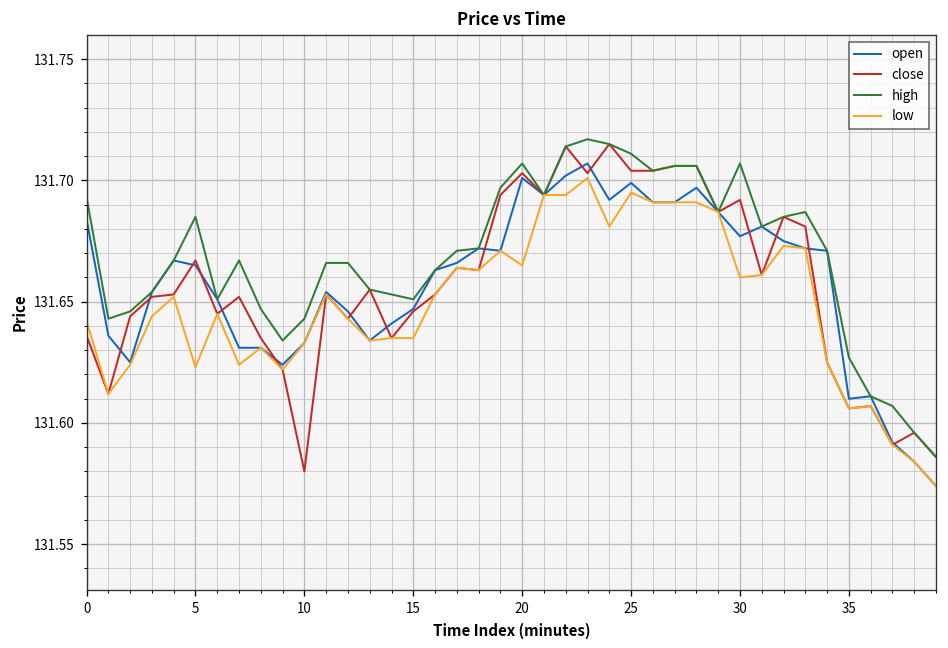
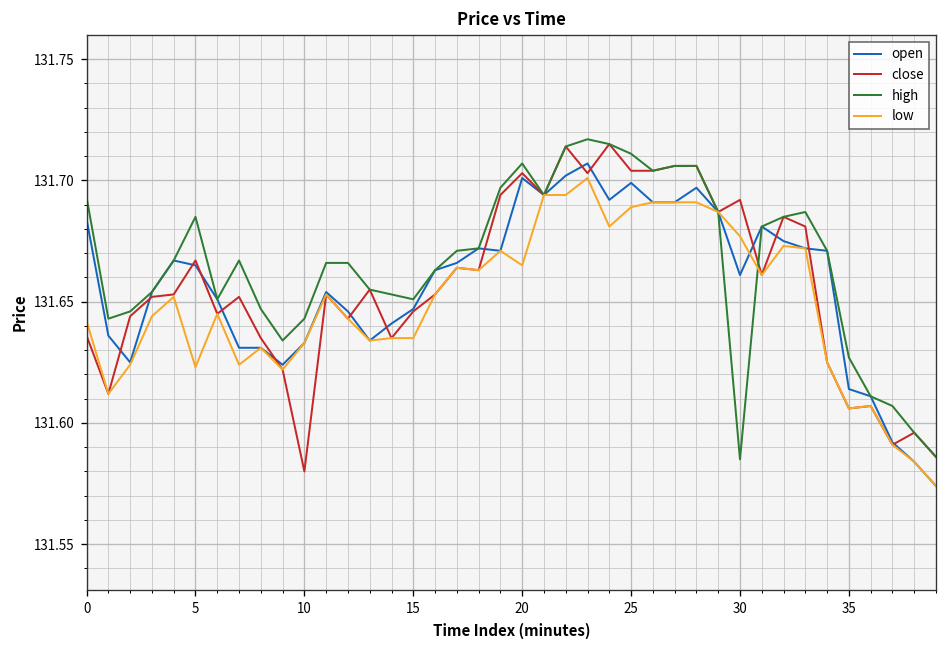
low, 25: 131.695 -> 131.689
open, 30: 131.677 -> 131.661
high, 30: 131.707 -> 131.585
low, 30: 131.660 -> 131.677
open, 35: 131.610 -> 131.614
